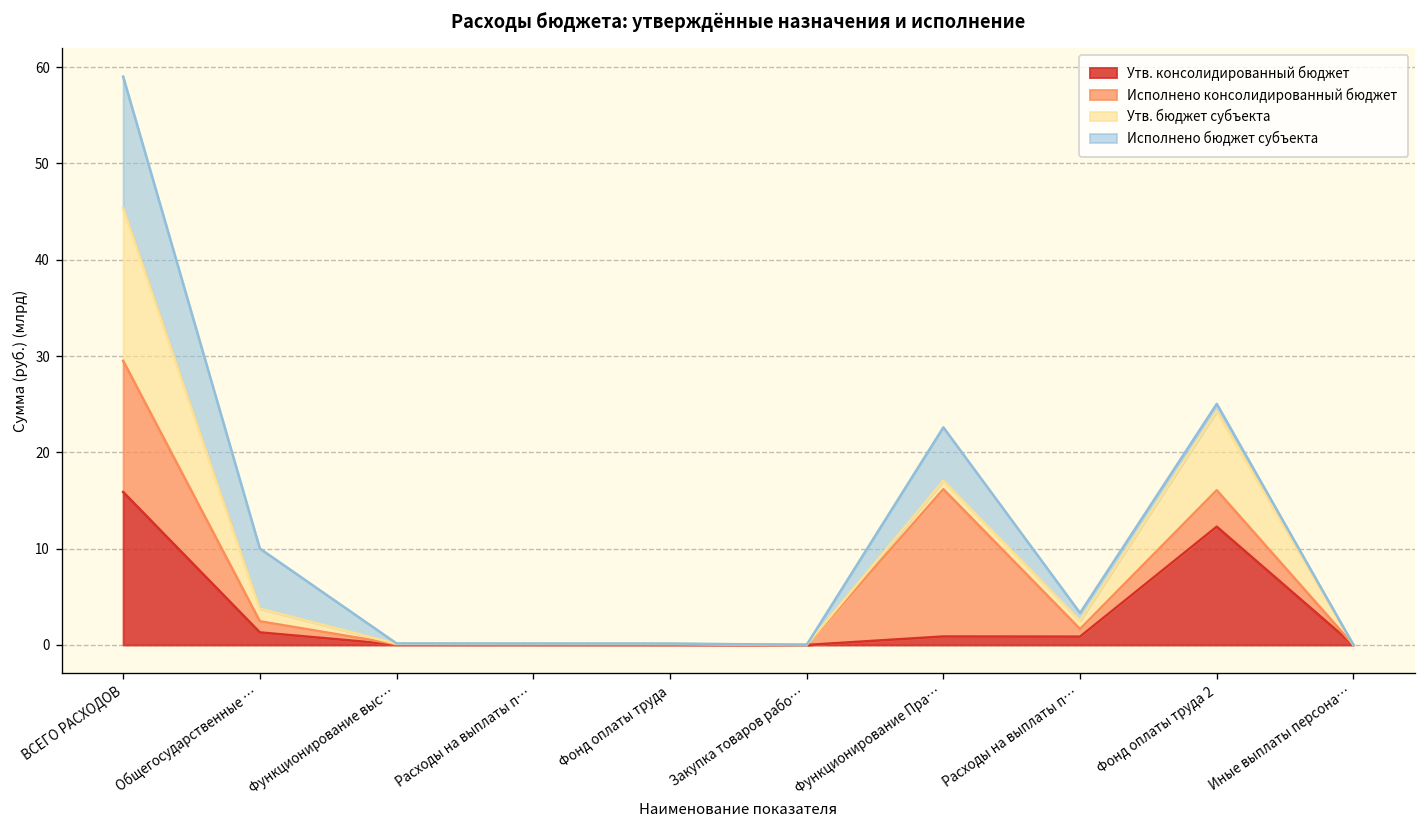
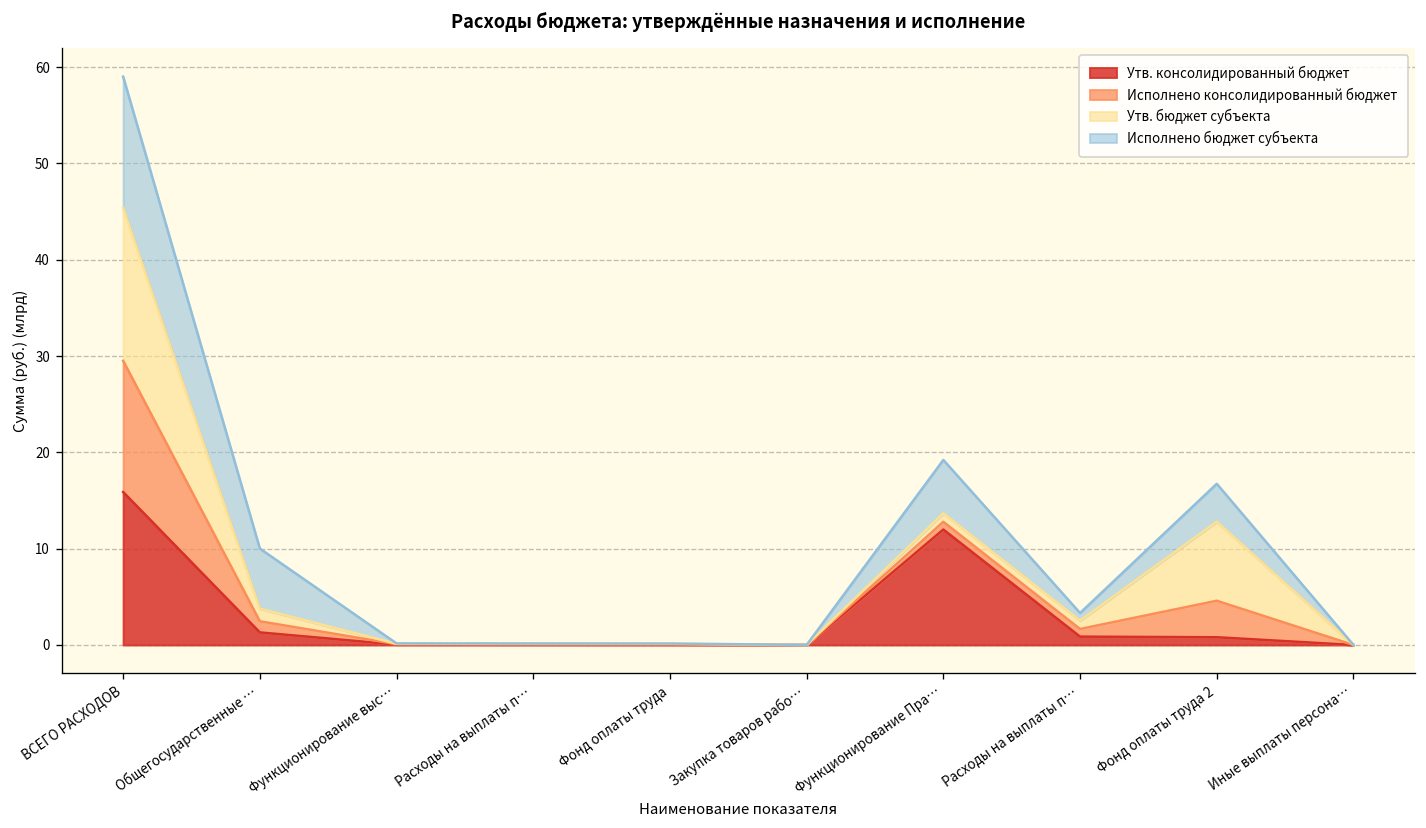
Утв. консолидированный бюджет, Функционирование Пра…: 1 -> 12
Исполнено консолидированный бюджет, Функционирование Пра…: 15 -> 1
Утв. консолидированный бюджет, Фонд оплаты труда 2: 12 -> 1
Исполнено бюджет субъекта, Фонд оплаты труда 2: 1 -> 4
